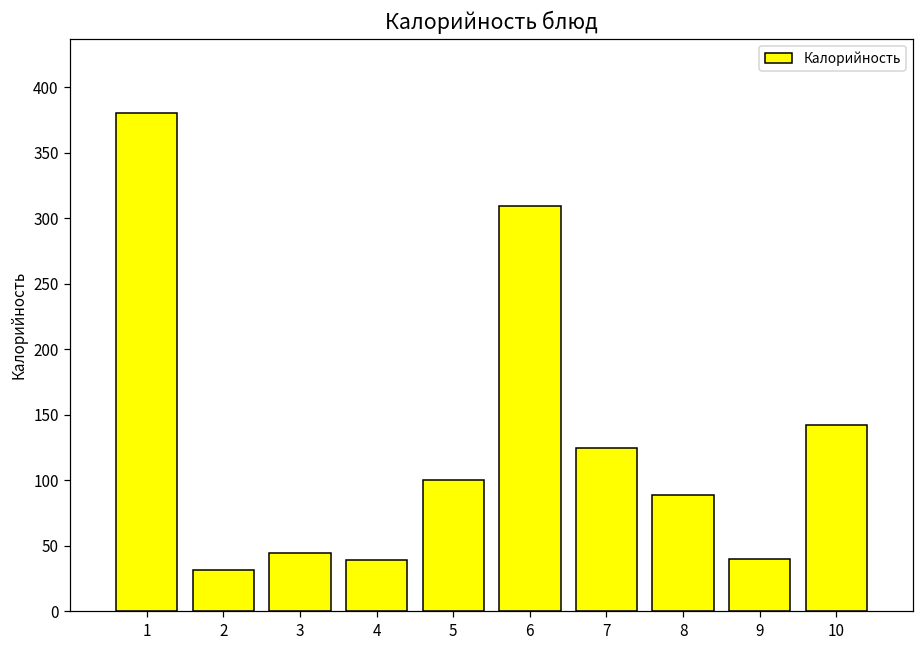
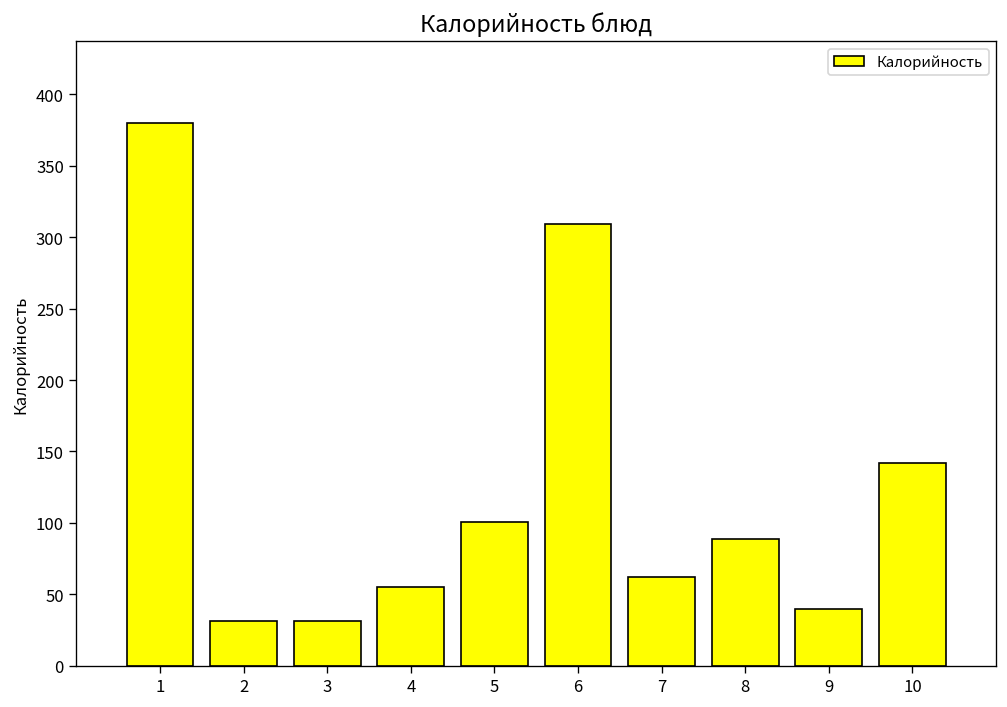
3: 45 -> 32
4: 39 -> 55
7: 125 -> 62
